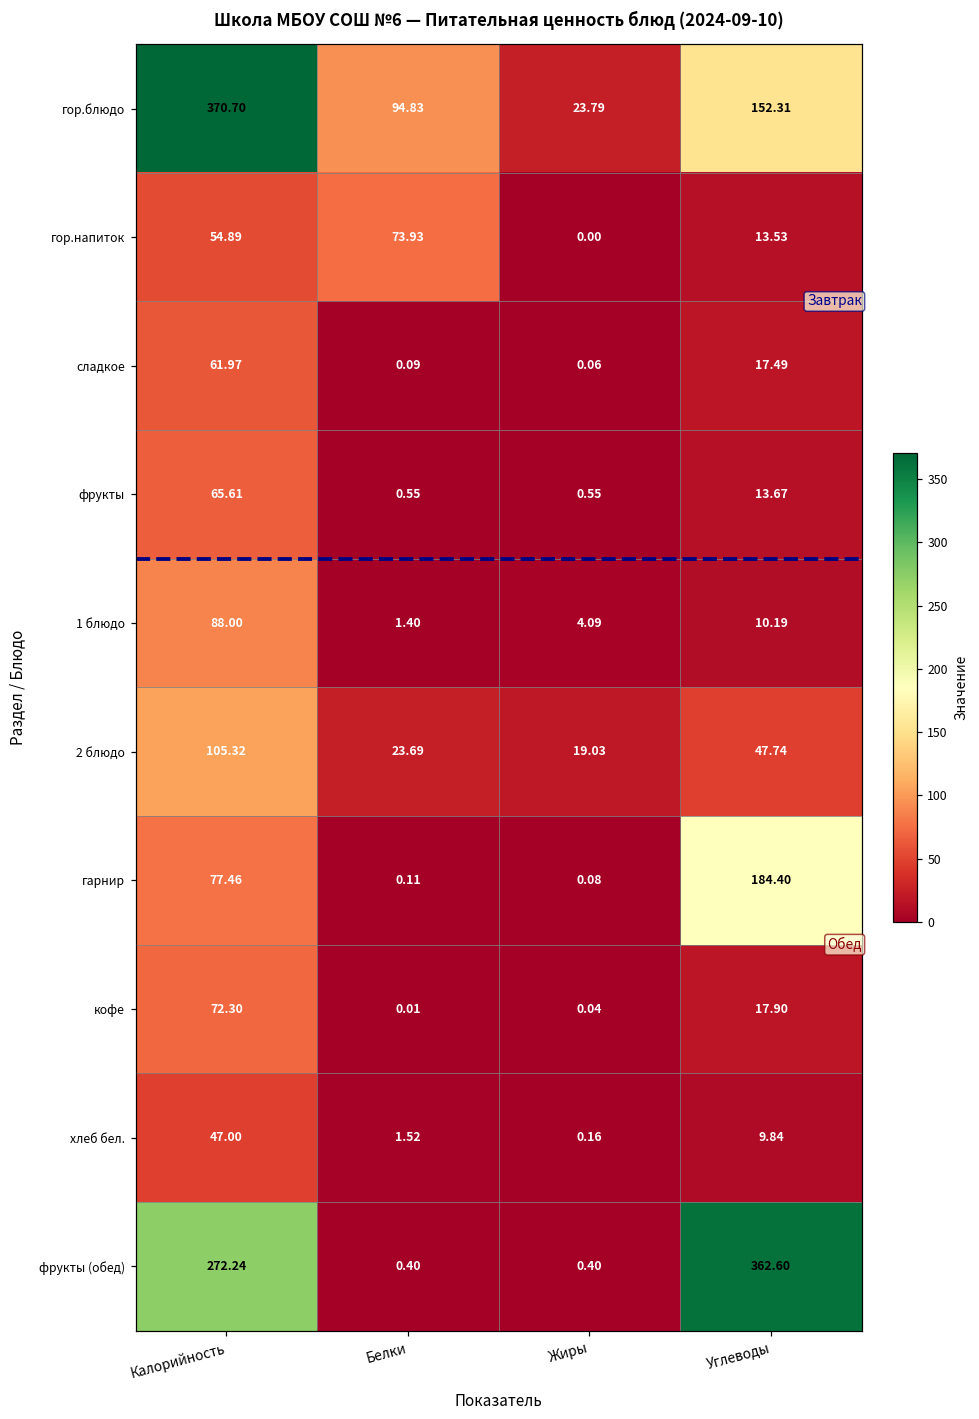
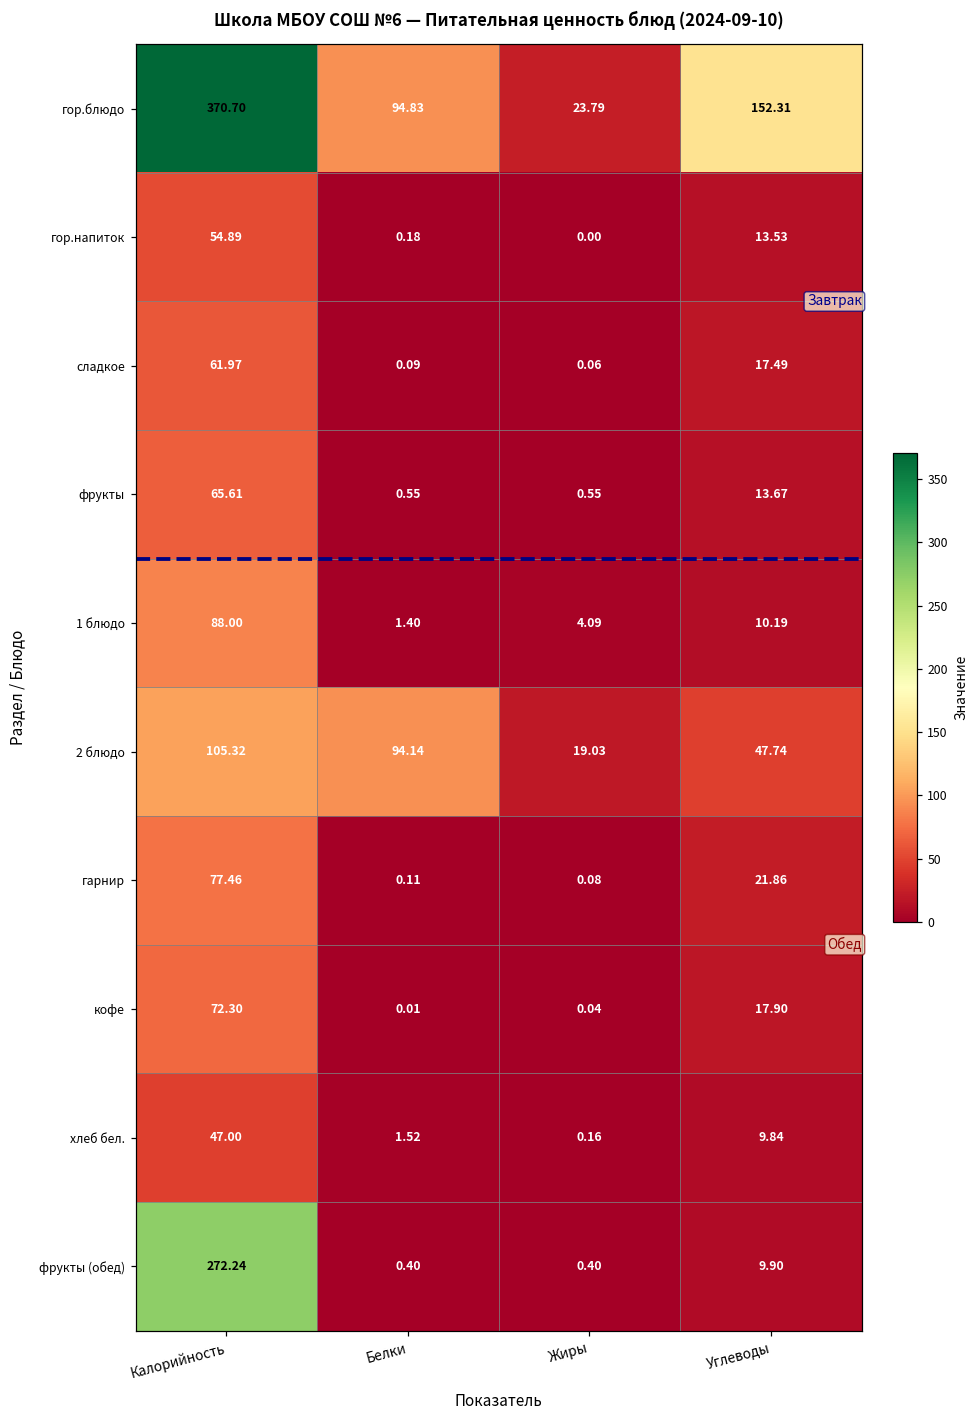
гор.напиток, Белки: 73.93 -> 0.18
2 блюдо, Белки: 23.69 -> 94.14
гарнир, Углеводы: 184.40 -> 21.86
фрукты (обед), Углеводы: 362.60 -> 9.90
